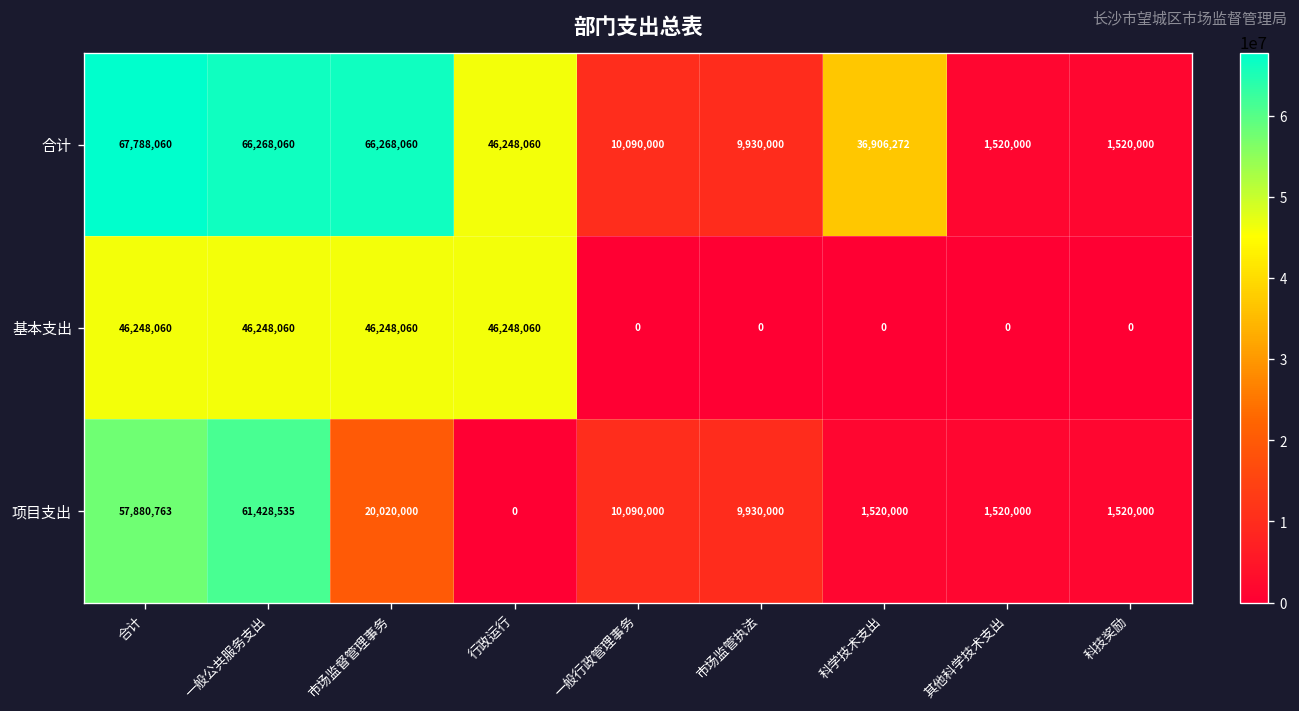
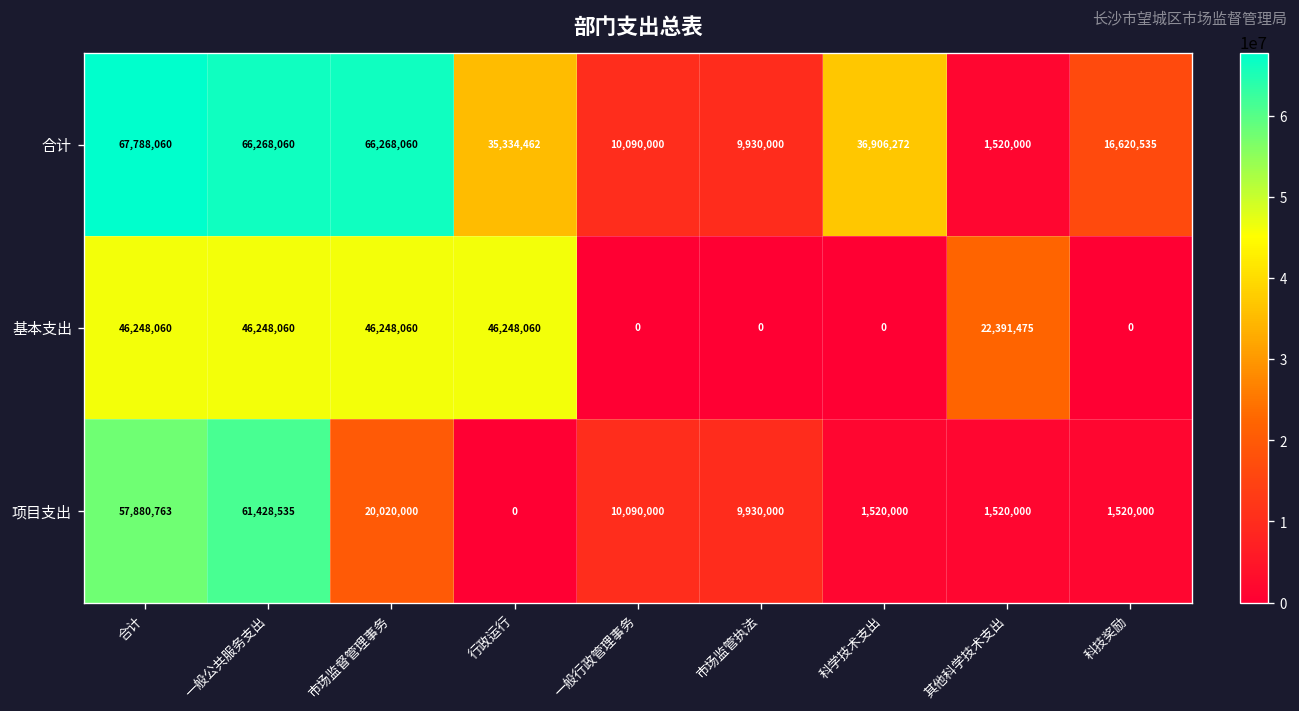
合计, 行政运行: 46,248,060 -> 35,334,462
合计, 科技奖励: 1,520,000 -> 16,620,535
基本支出, 其他科学技术支出: 0 -> 22,391,475
